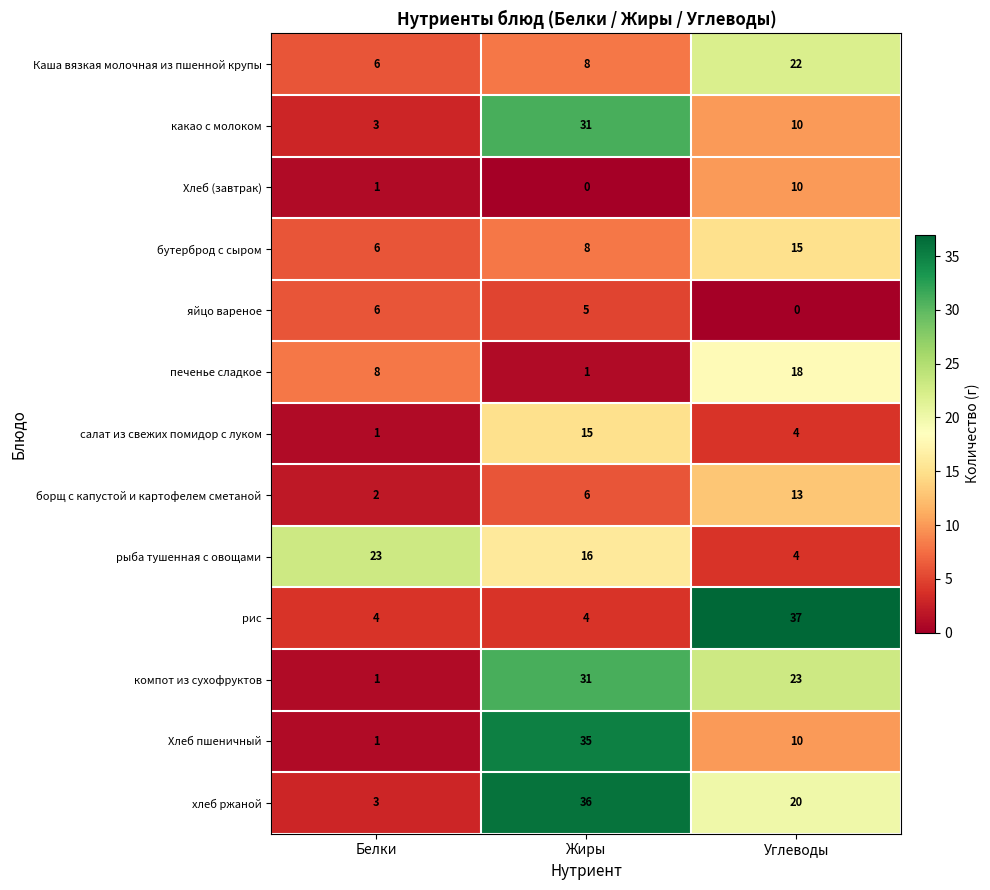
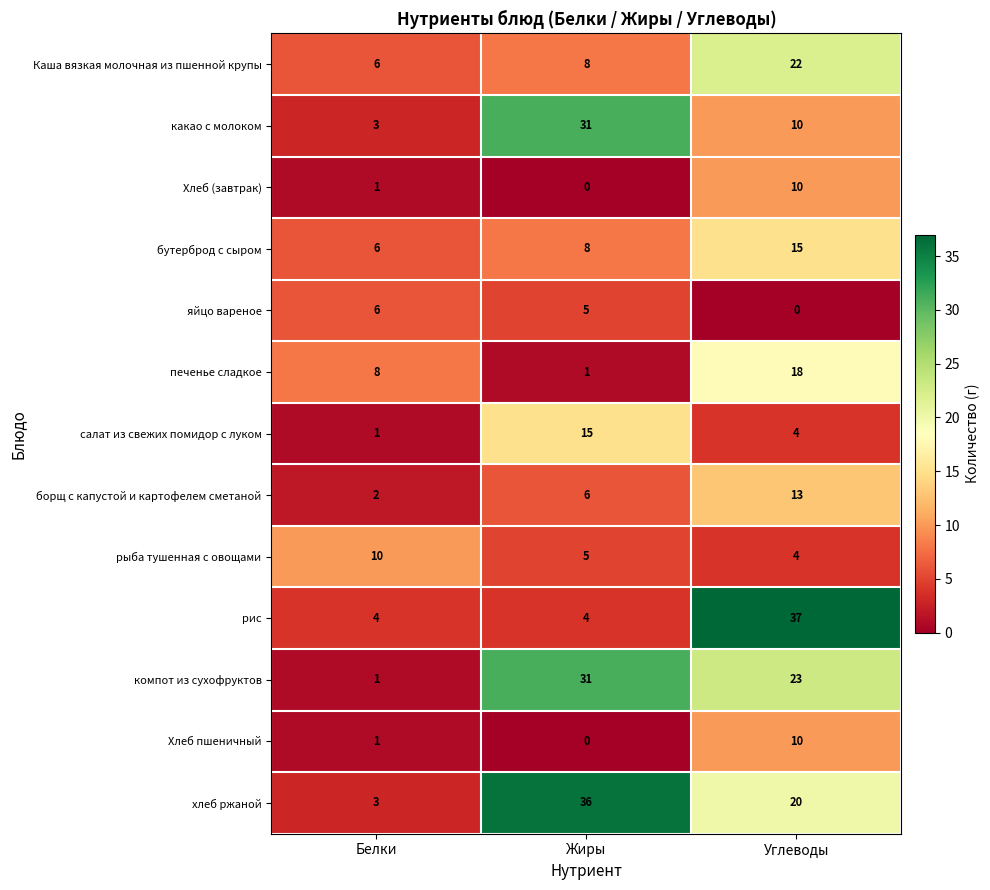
рыба тушенная с овощами, Белки: 23 -> 10
рыба тушенная с овощами, Жиры: 16 -> 5
Хлеб пшеничный, Жиры: 35 -> 0
